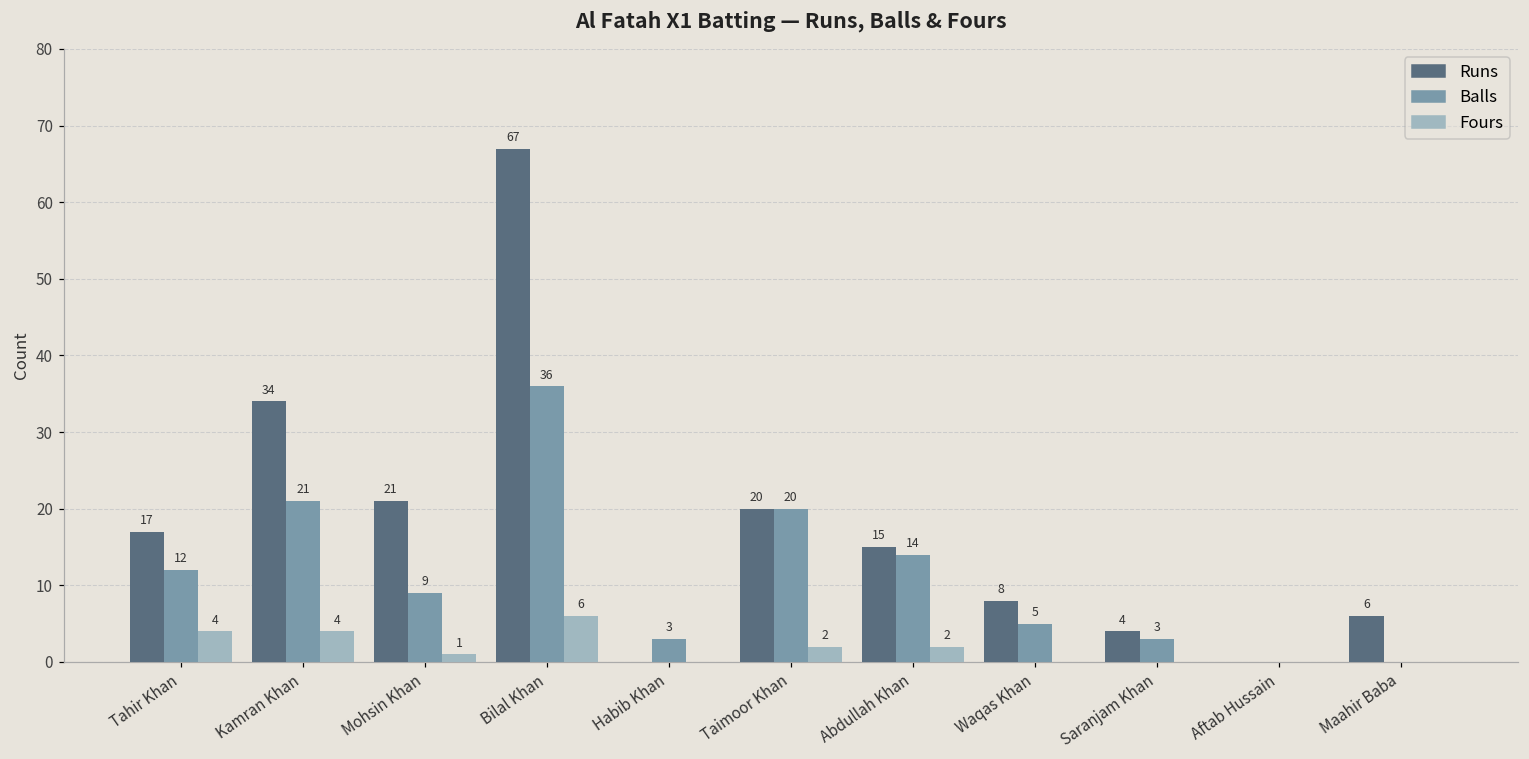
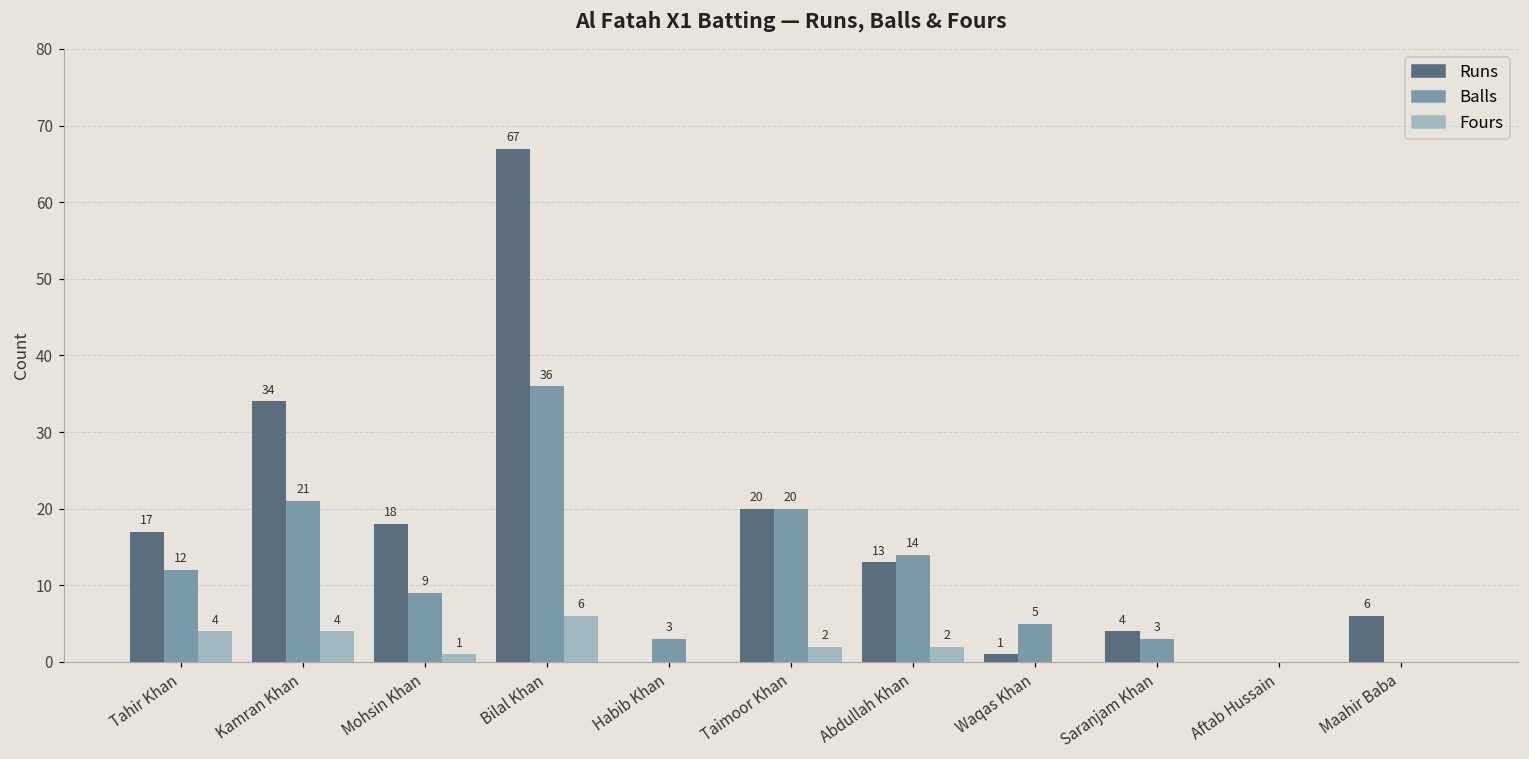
Runs, Mohsin Khan: 21 -> 18
Runs, Abdullah Khan: 15 -> 13
Runs, Waqas Khan: 8 -> 1
